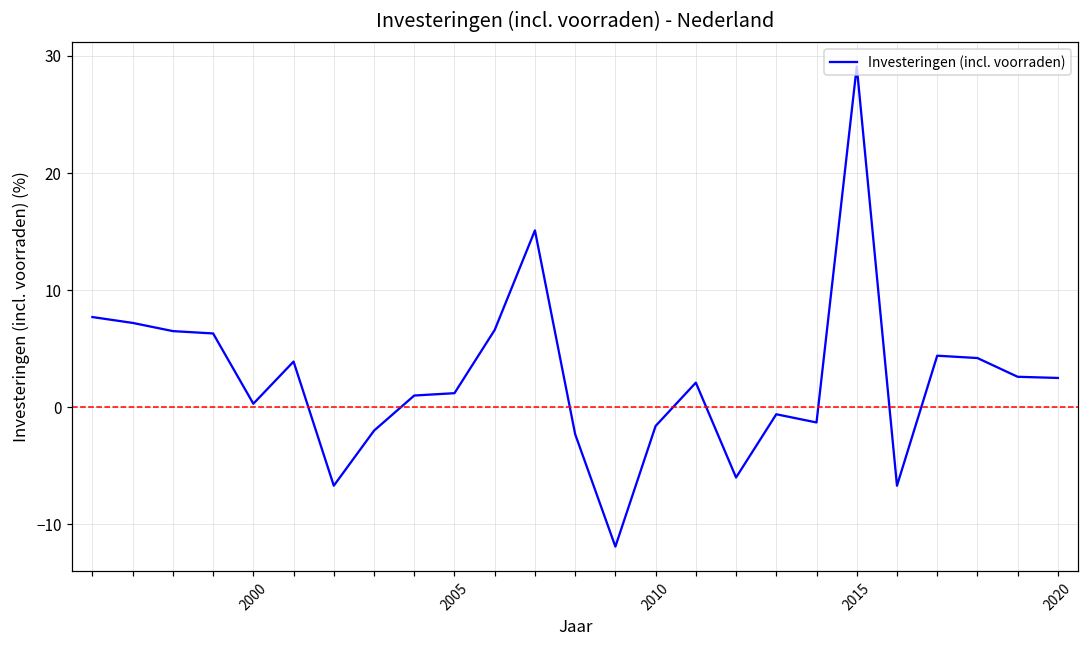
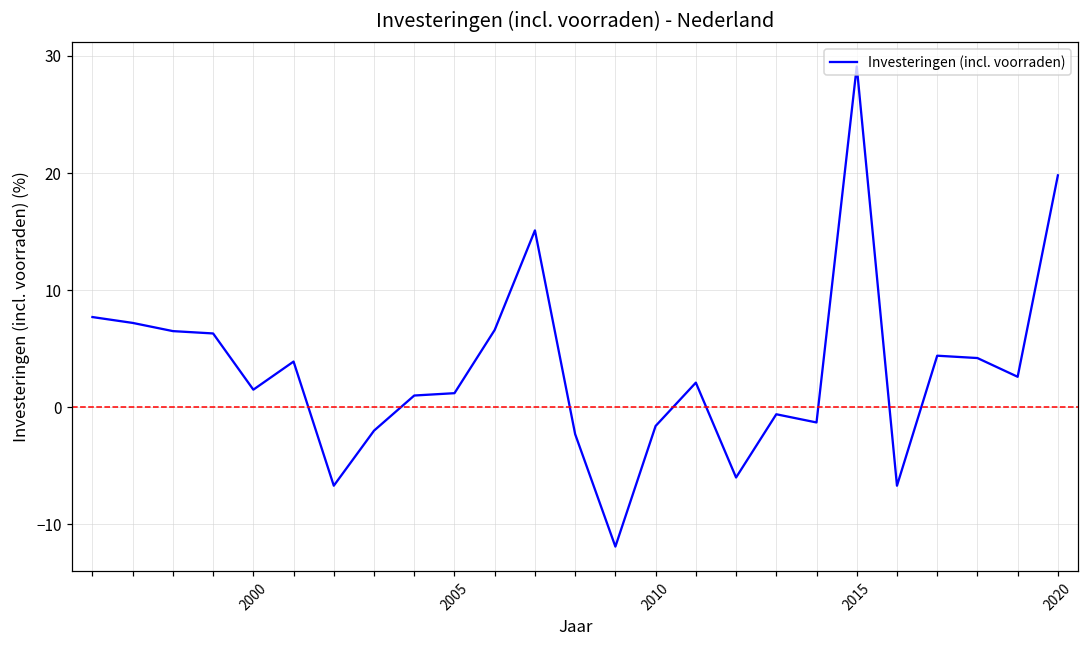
2000: 0.3 -> 1.5
2020: 2.5 -> 19.8
